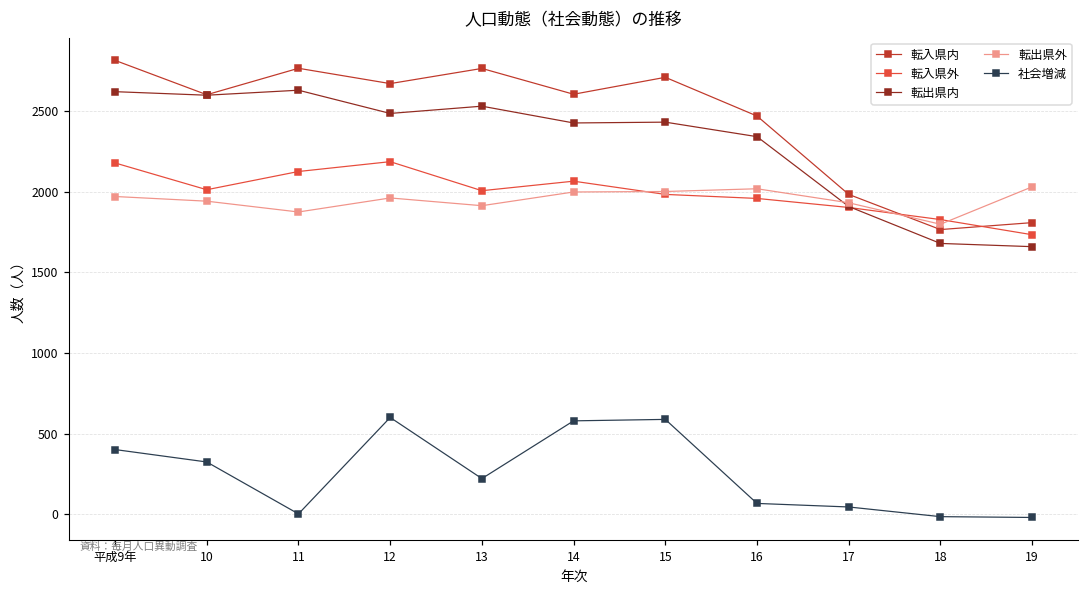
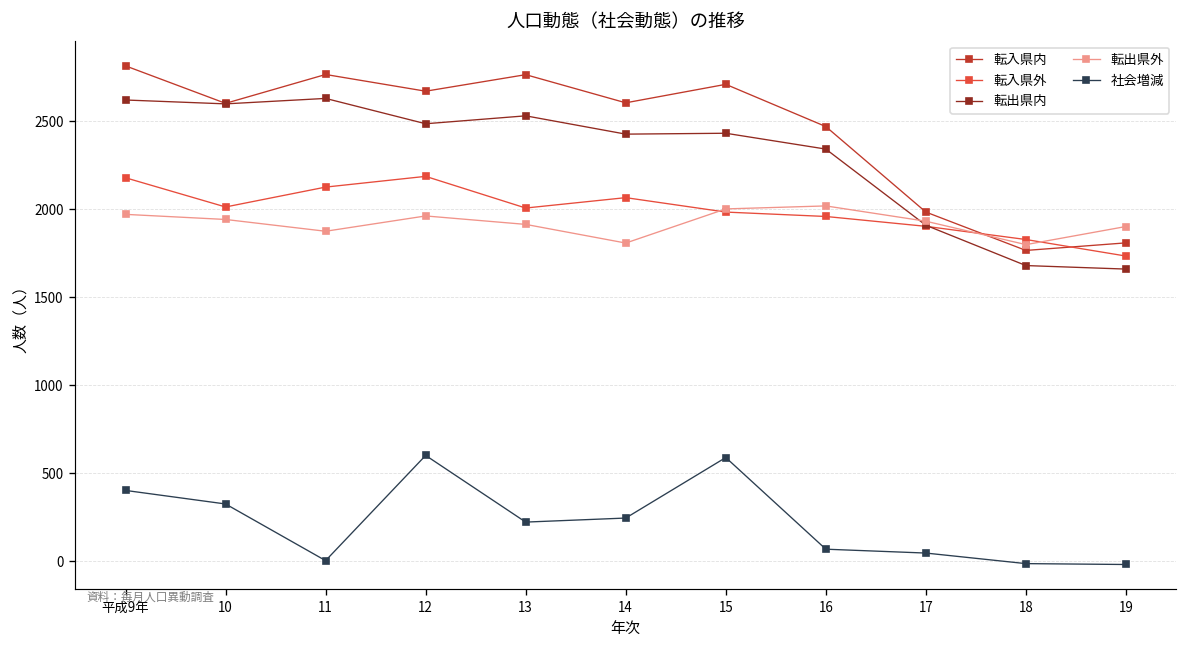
転出県外, 14: 2000 -> 1810
社会増減, 14: 580 -> 250
転出県外, 19: 2030 -> 1900
